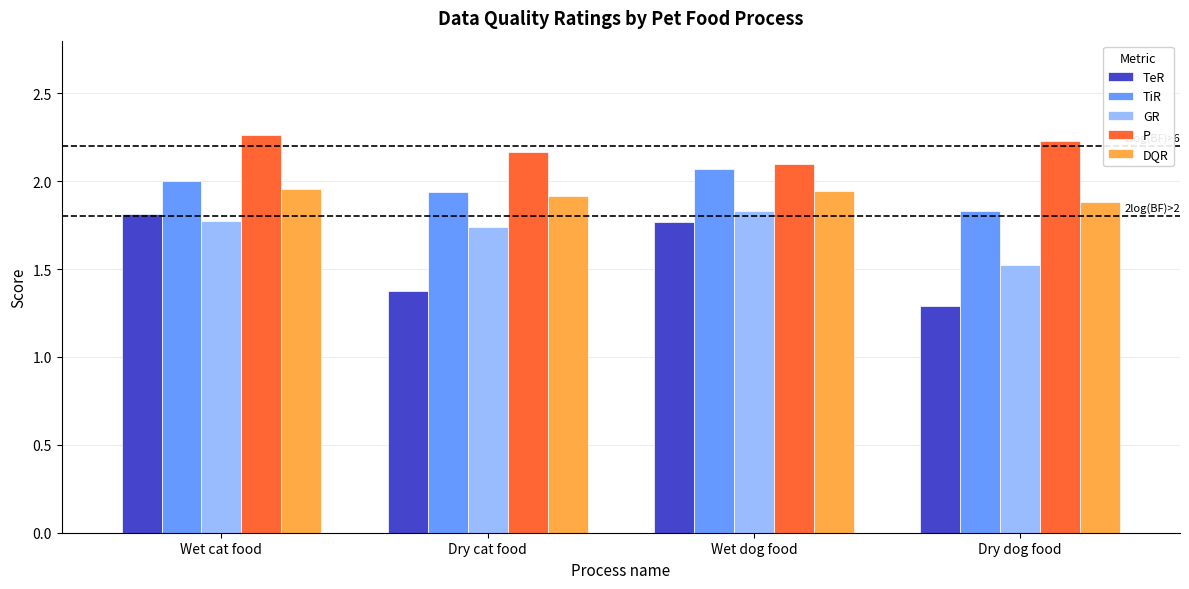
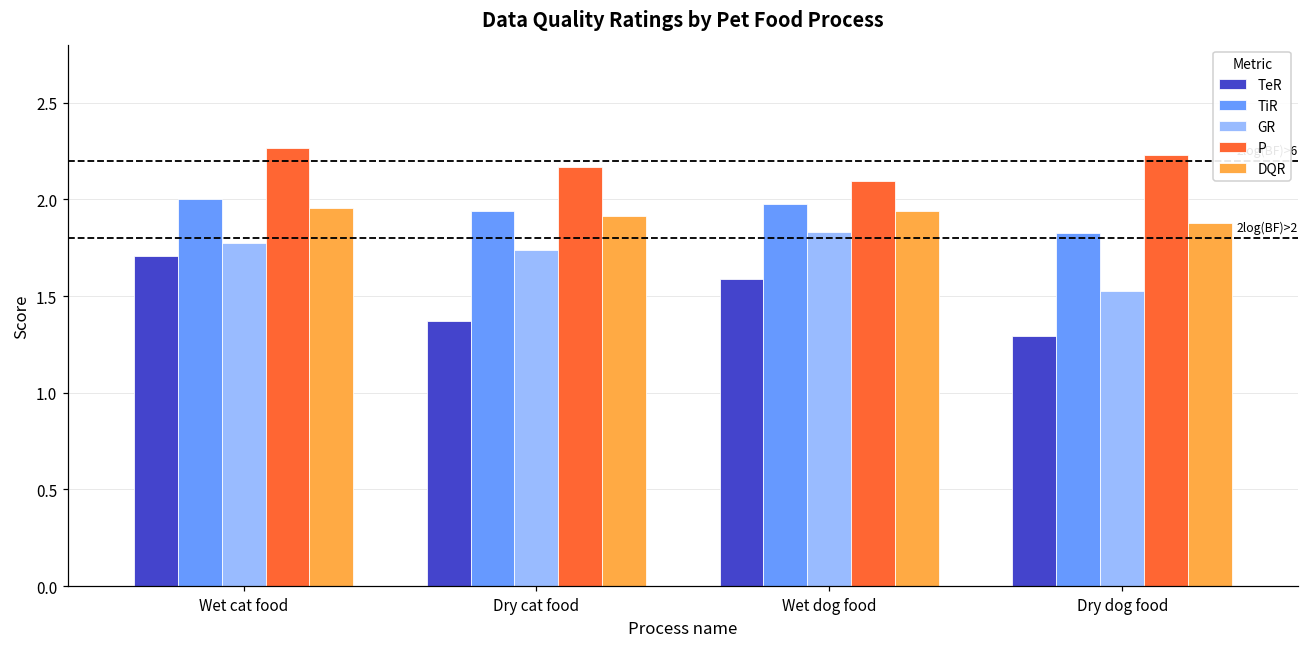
TeR, Wet cat food: 1.81 -> 1.71
TeR, Wet dog food: 1.77 -> 1.59
TiR, Wet dog food: 2.07 -> 1.98
